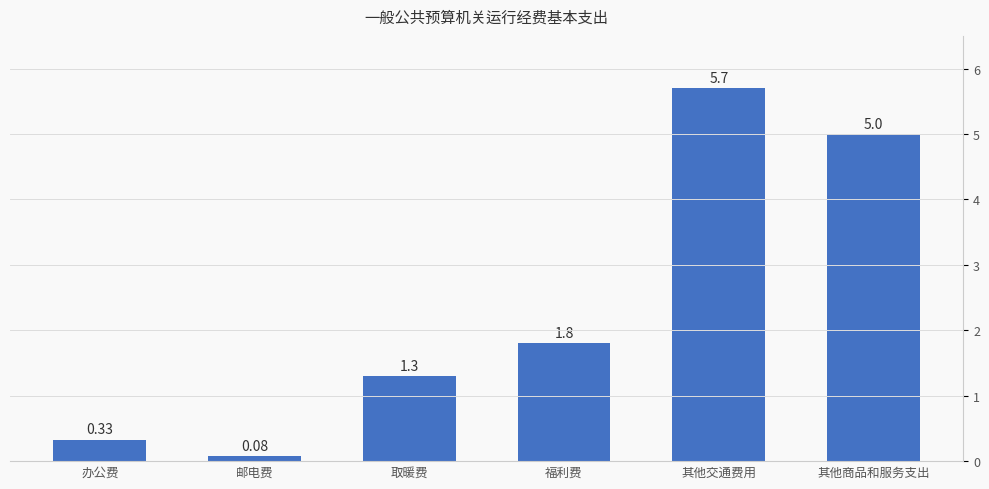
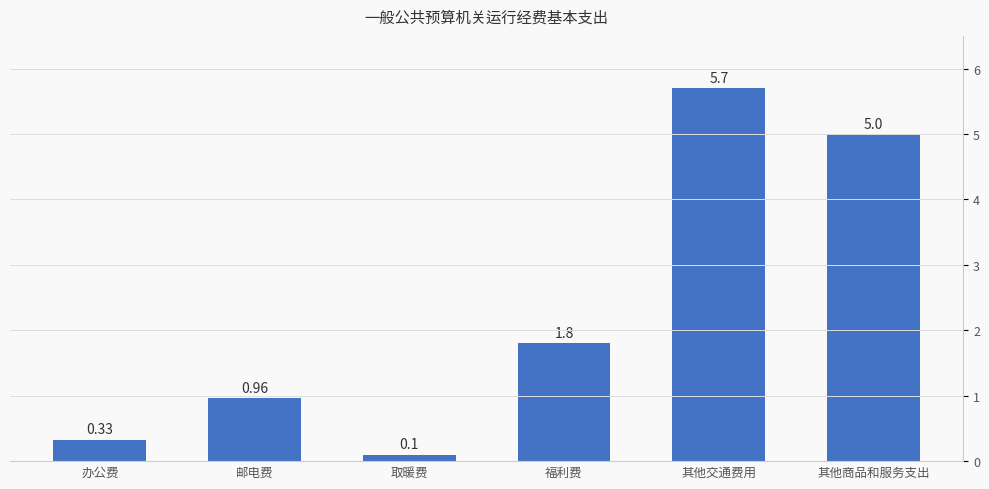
邮电费: 0.08 -> 0.96
取暖费: 1.3 -> 0.1
